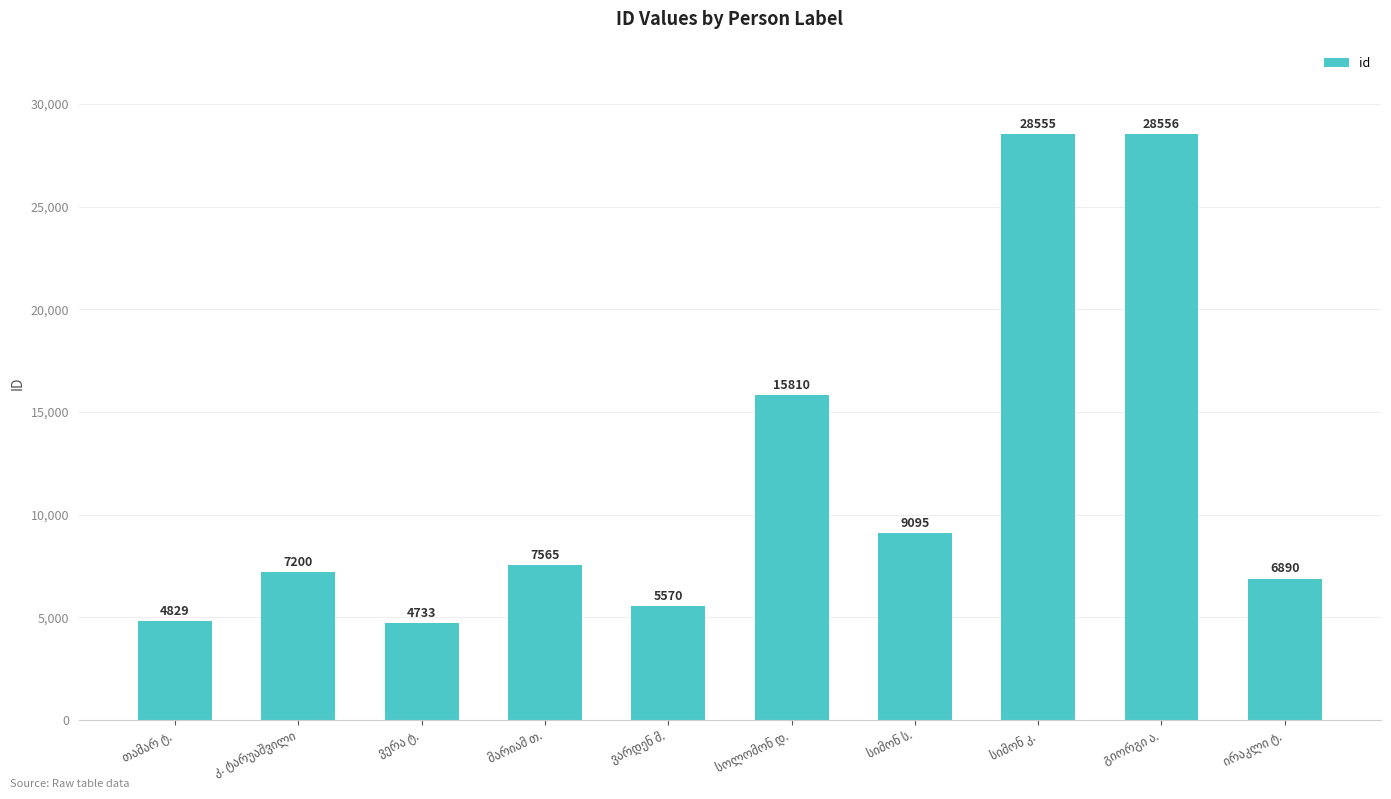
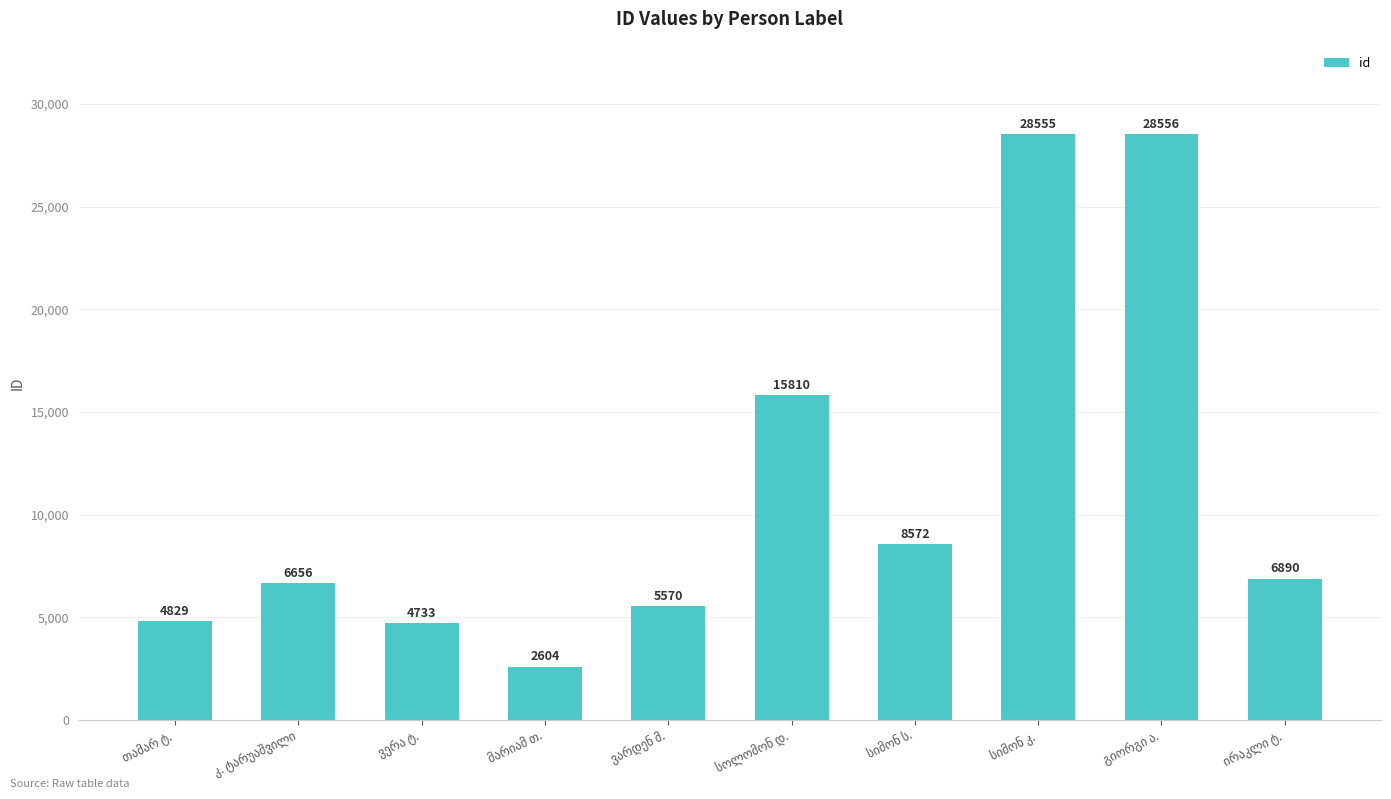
კ. ტარუაშვილი: 7200 -> 6656
მარიამ თ.: 7565 -> 2604
სიმონ ს.: 9095 -> 8572
